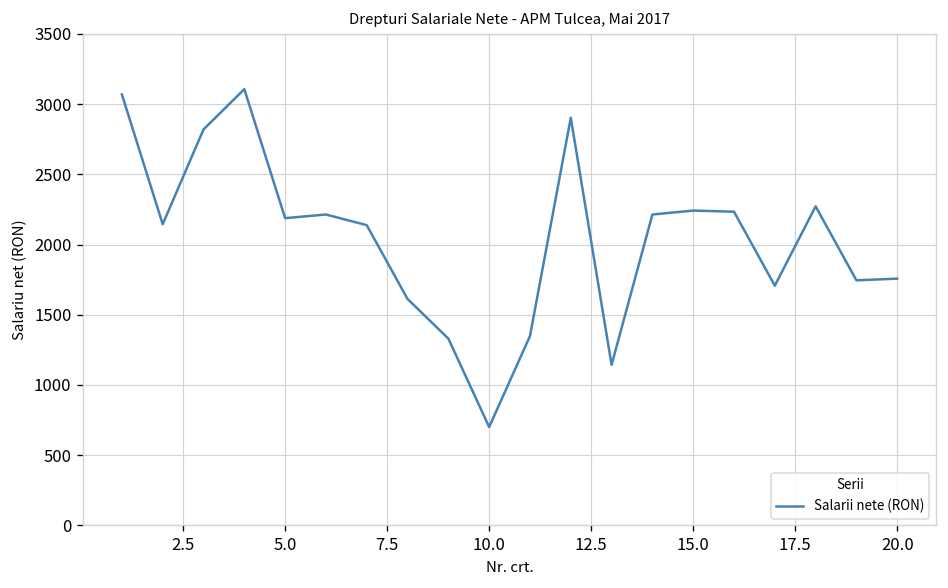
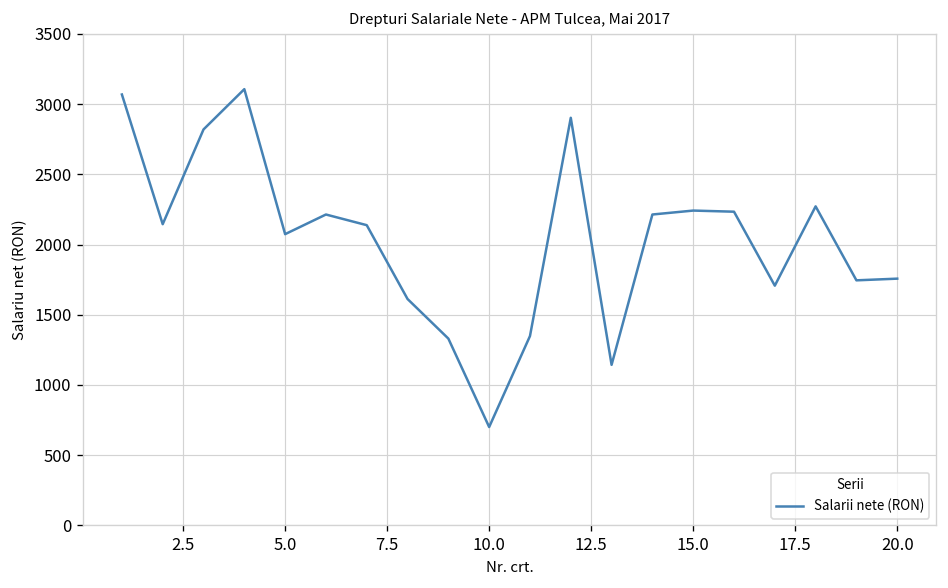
5.0: 2190 -> 2070
